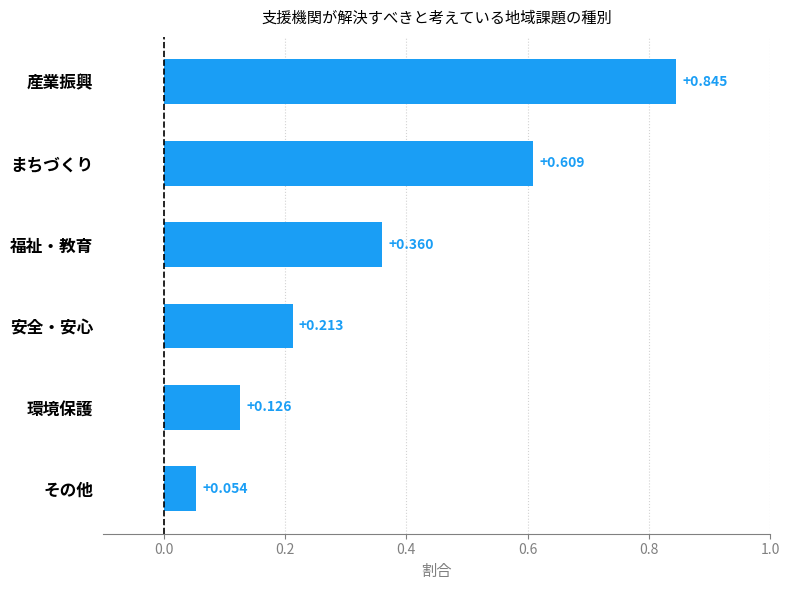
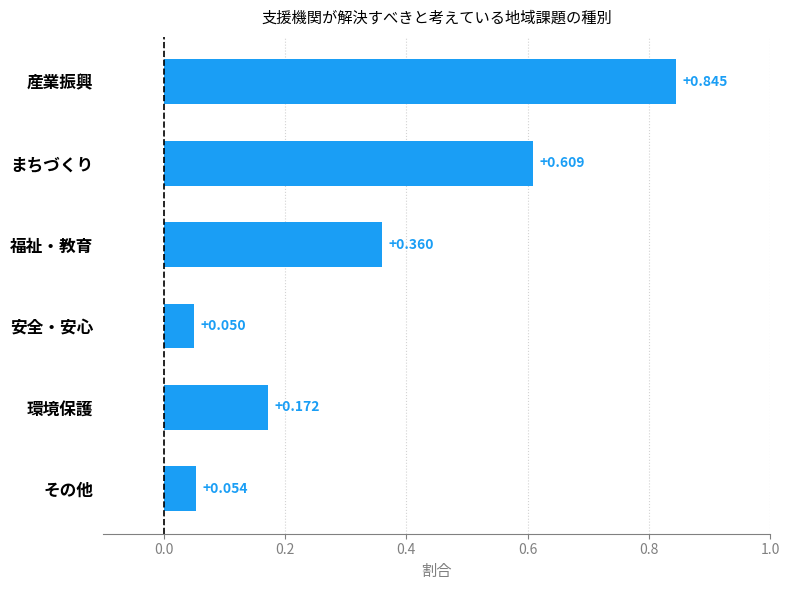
安全・安心: +0.213 -> +0.050
環境保護: +0.126 -> +0.172
